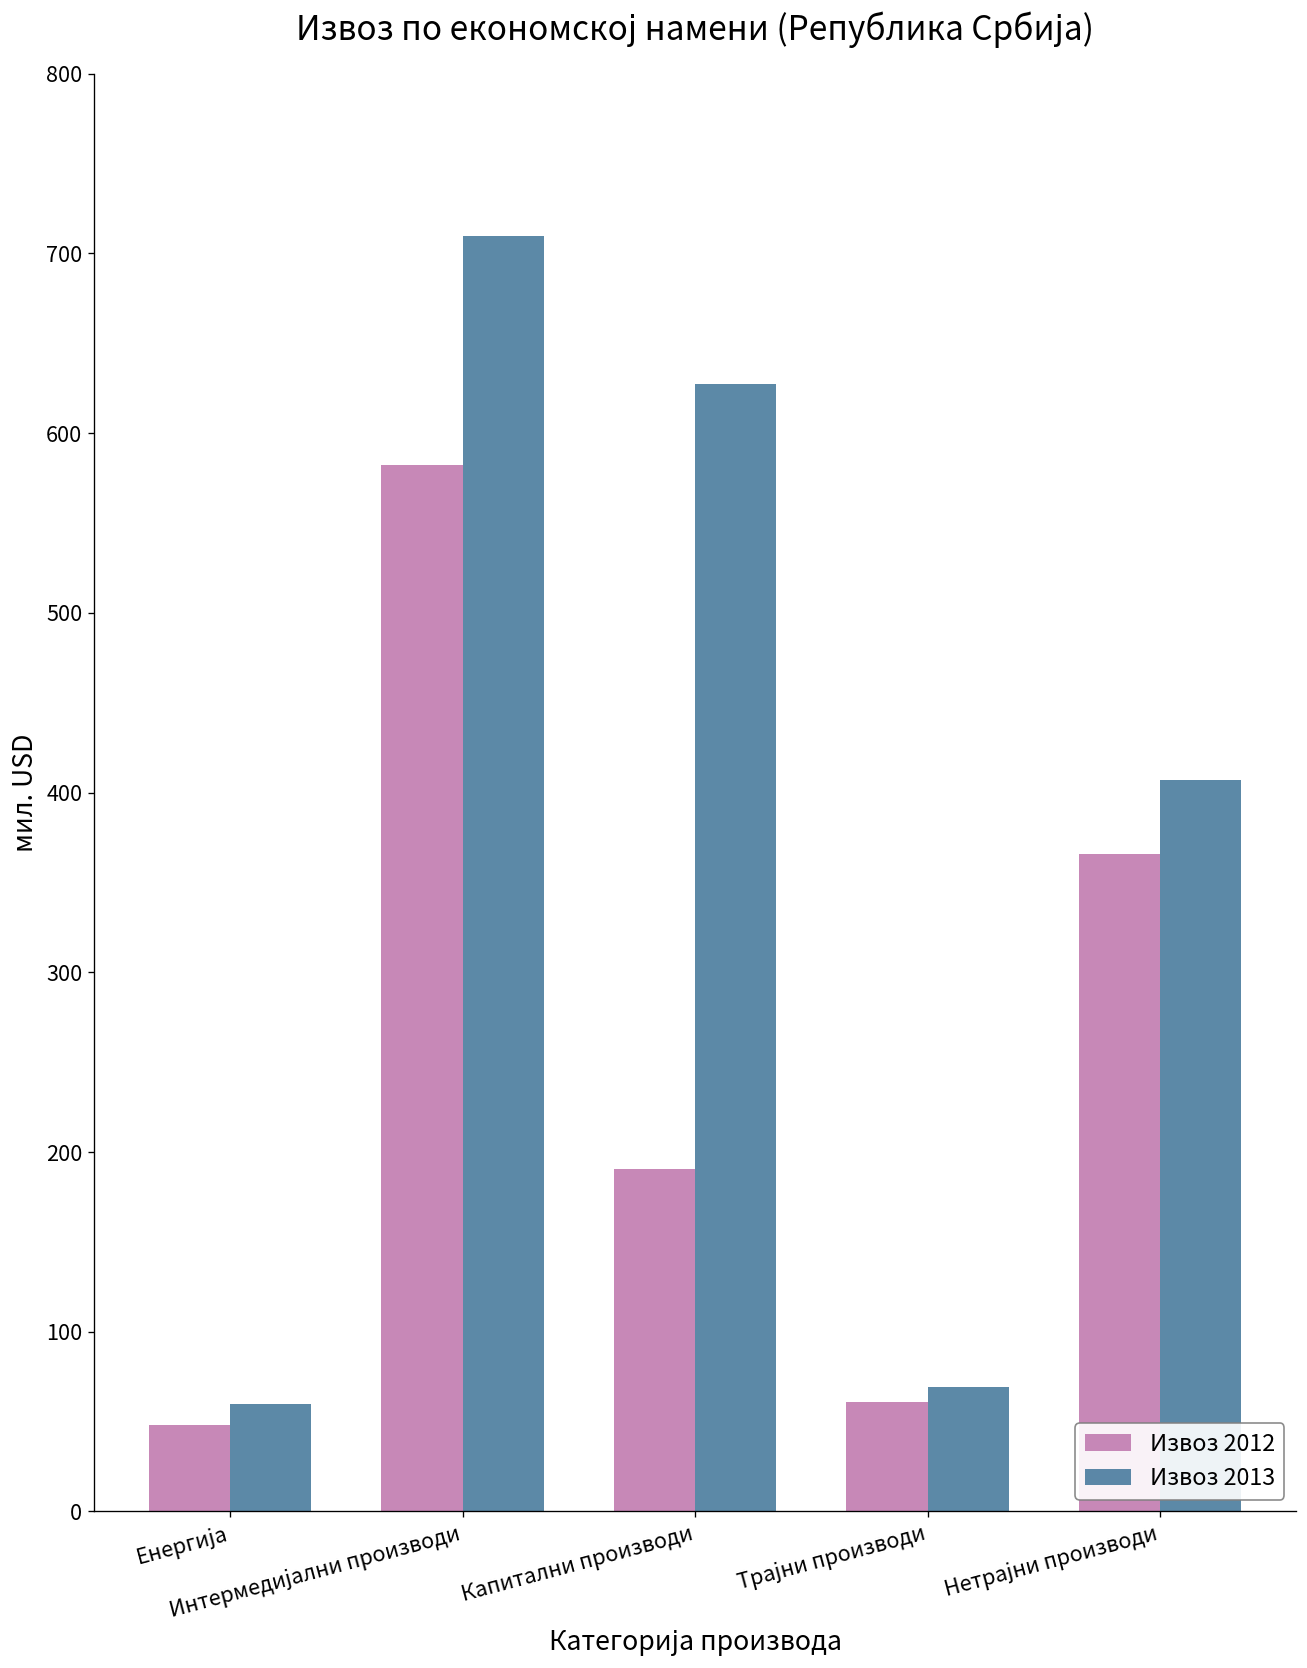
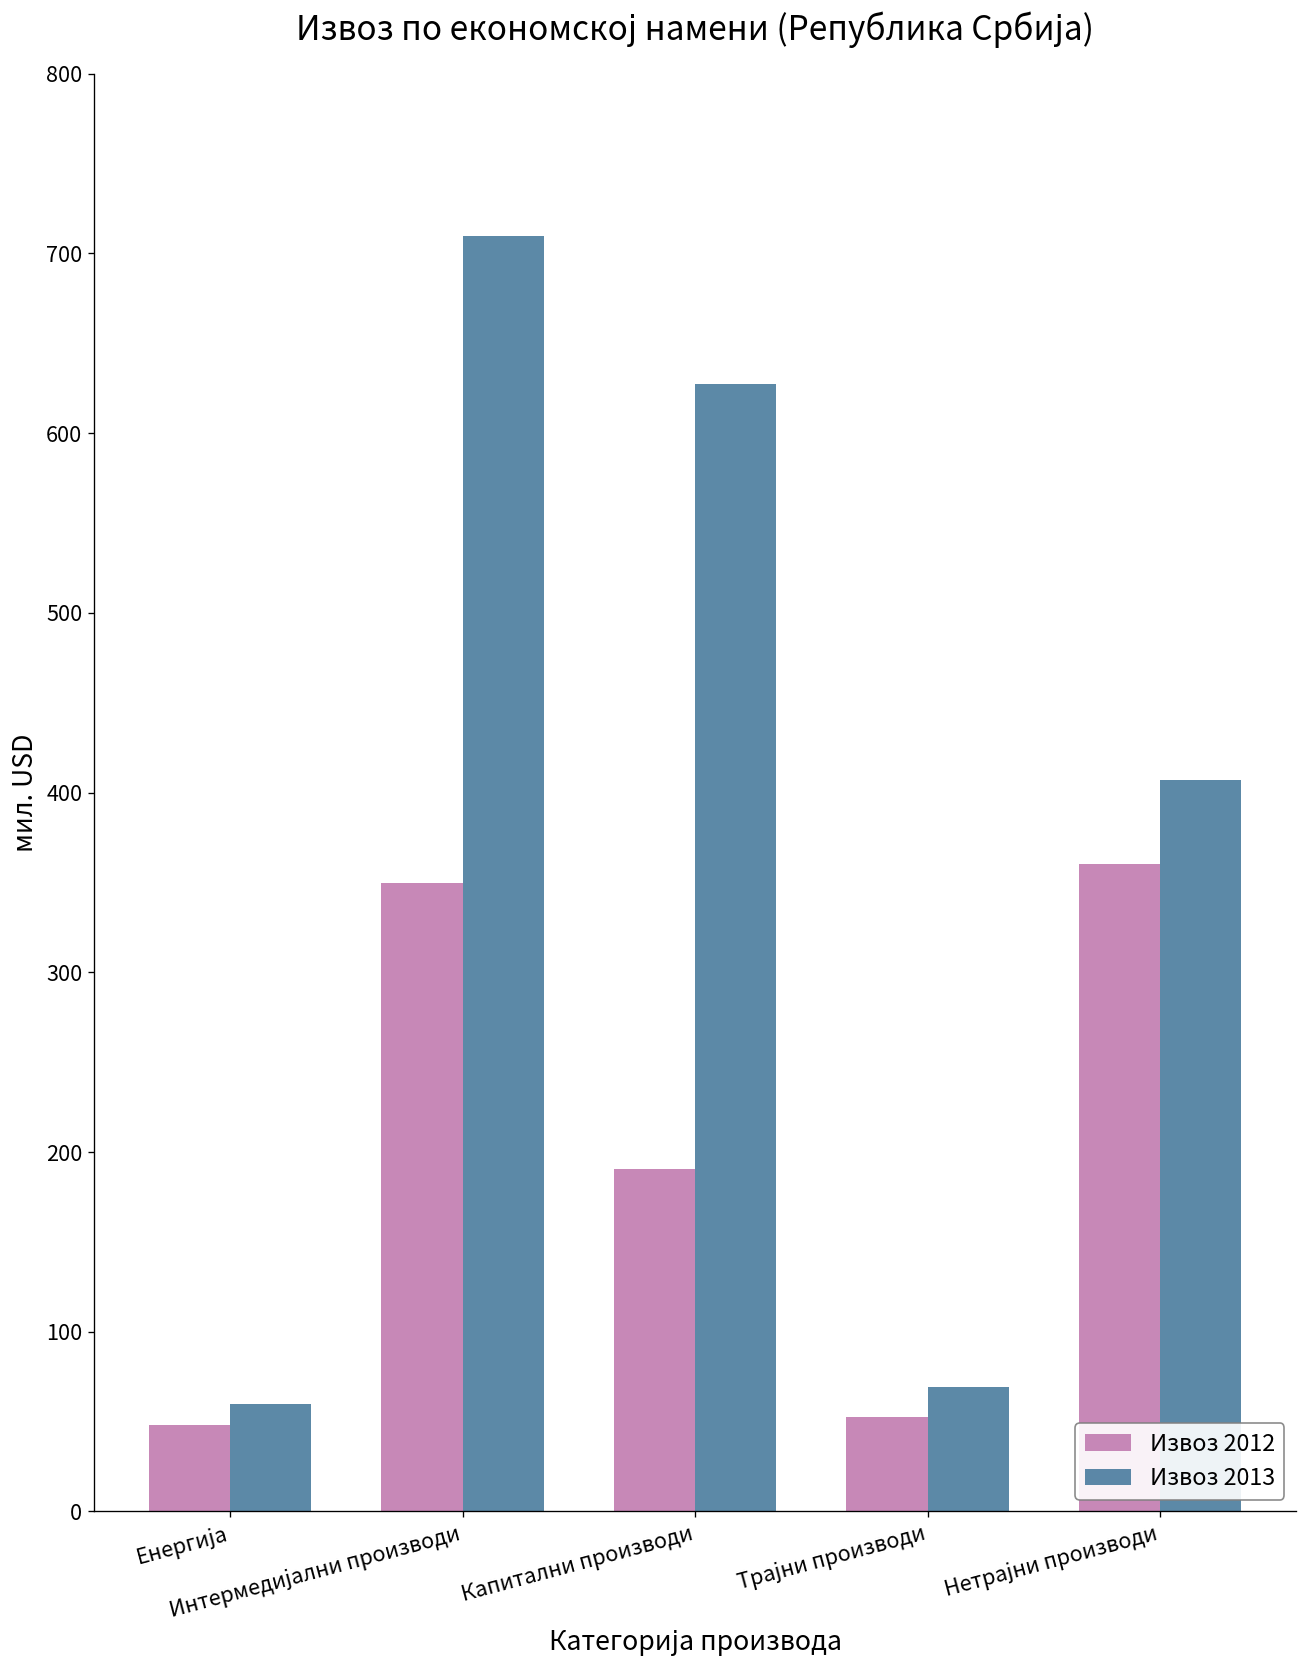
Извоз 2012, Интермедијални производи: 582 -> 350
Извоз 2012, Трајни производи: 61 -> 52
Извоз 2012, Нетрајни производи: 366 -> 360
